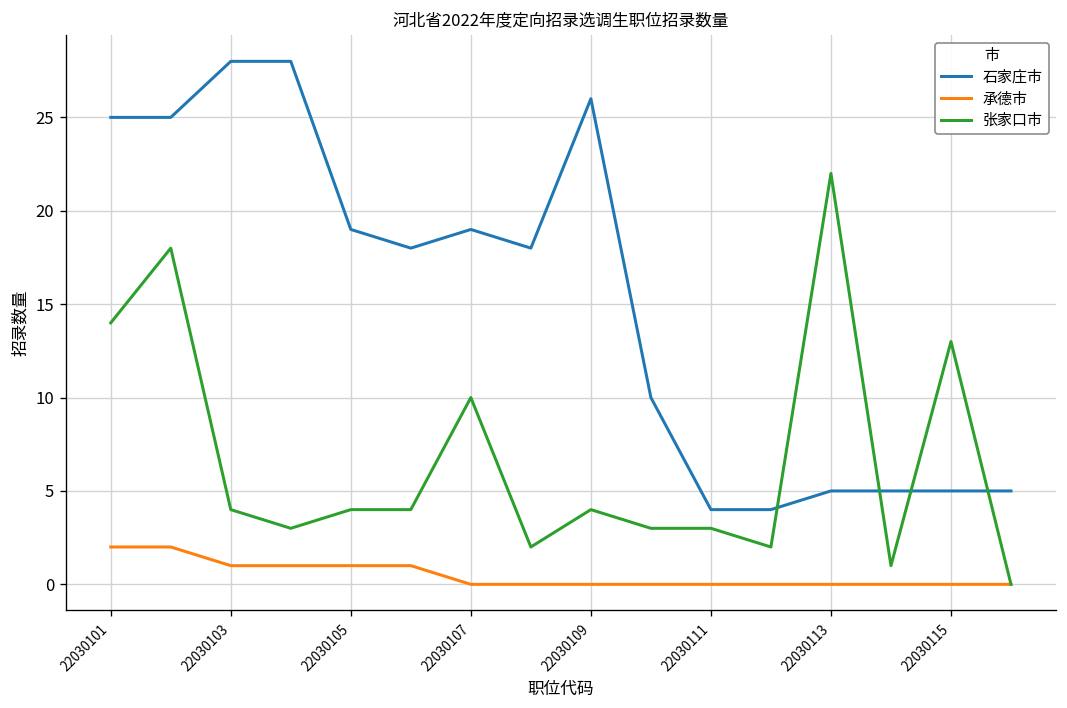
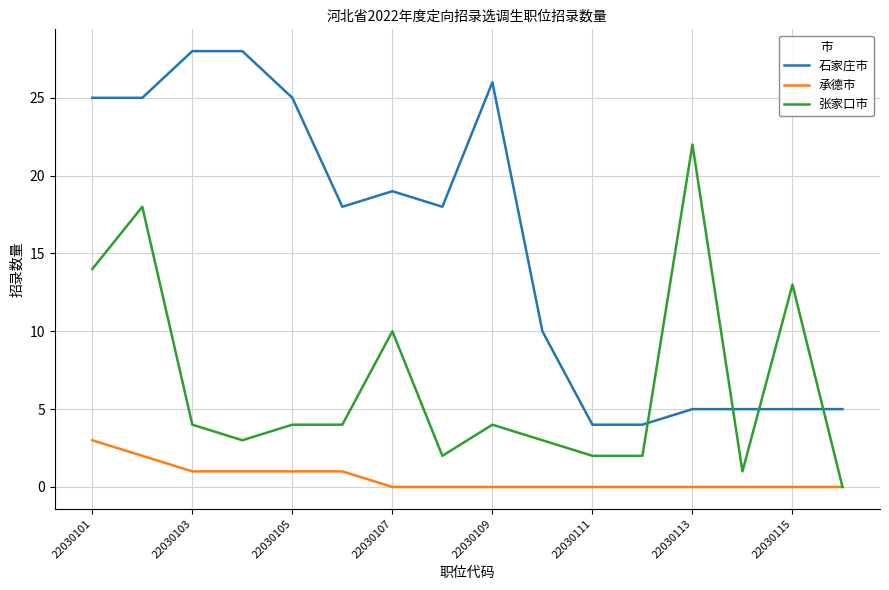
承德市, 22030101: 2 -> 3
石家庄市, 22030105: 19 -> 25
张家口市, 22030111: 3 -> 2
